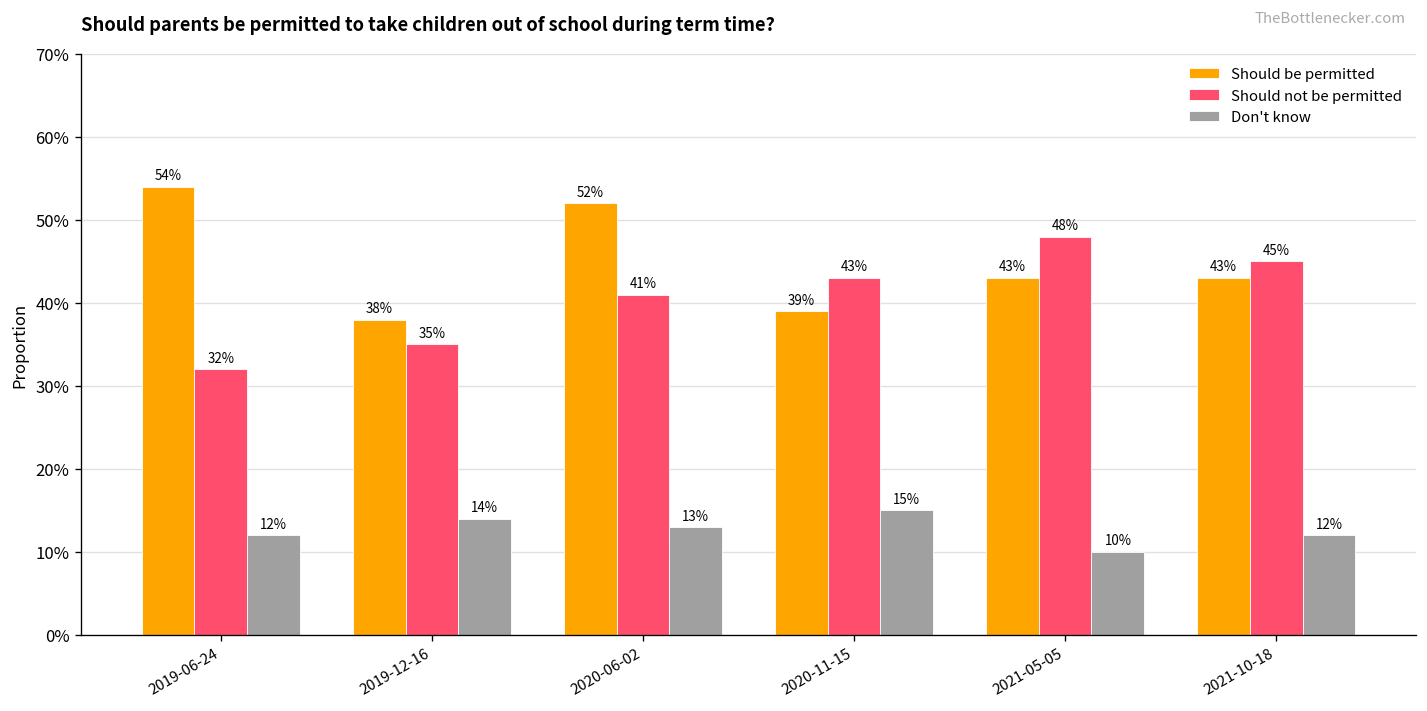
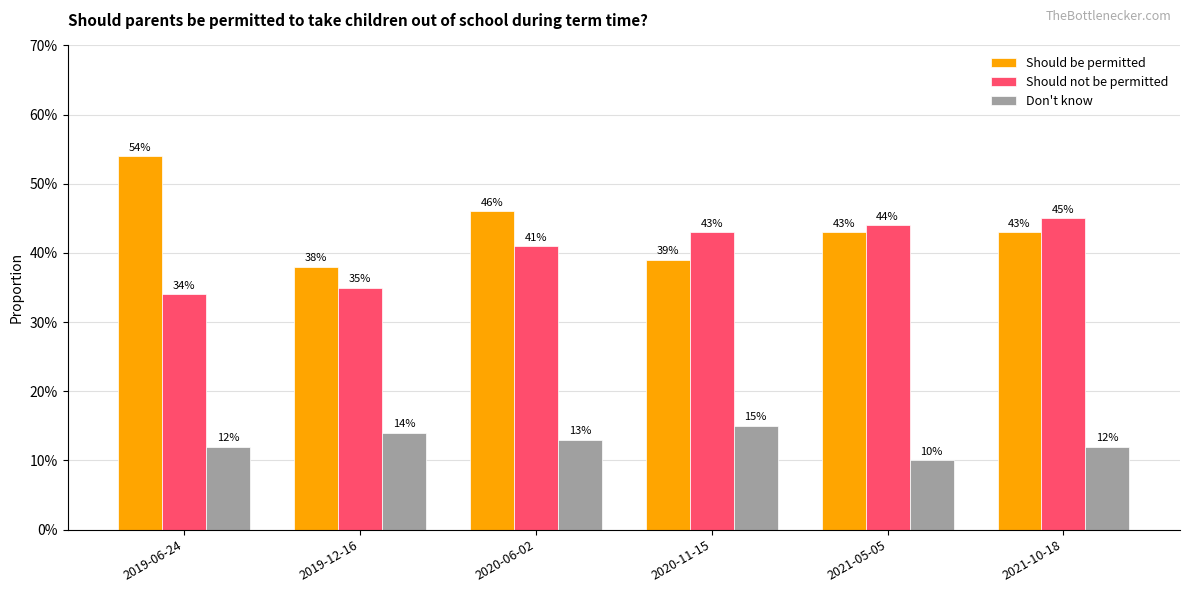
Should not be permitted, 2019-06-24: 32% -> 34%
Should be permitted, 2020-06-02: 52% -> 46%
Should not be permitted, 2021-05-05: 48% -> 44%
